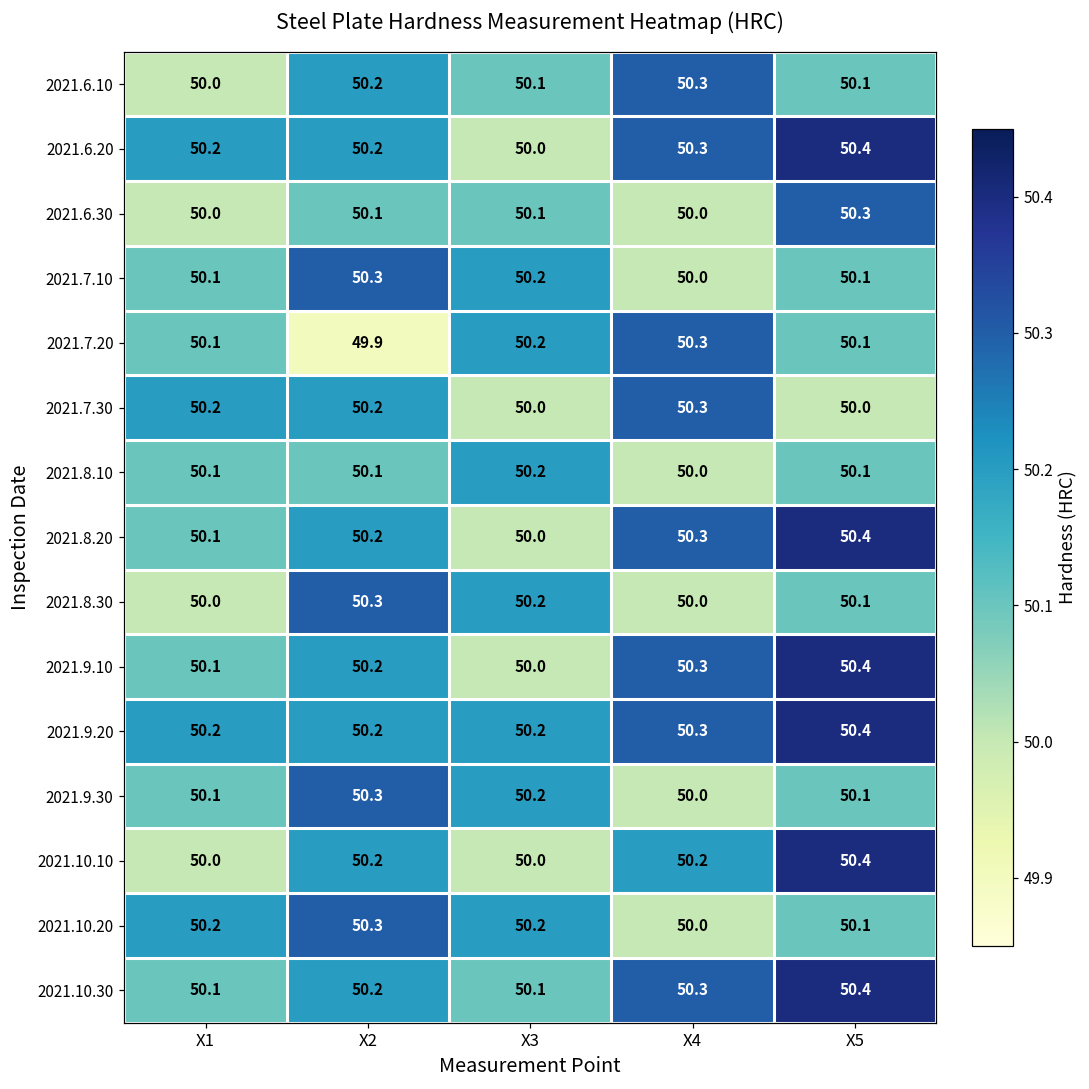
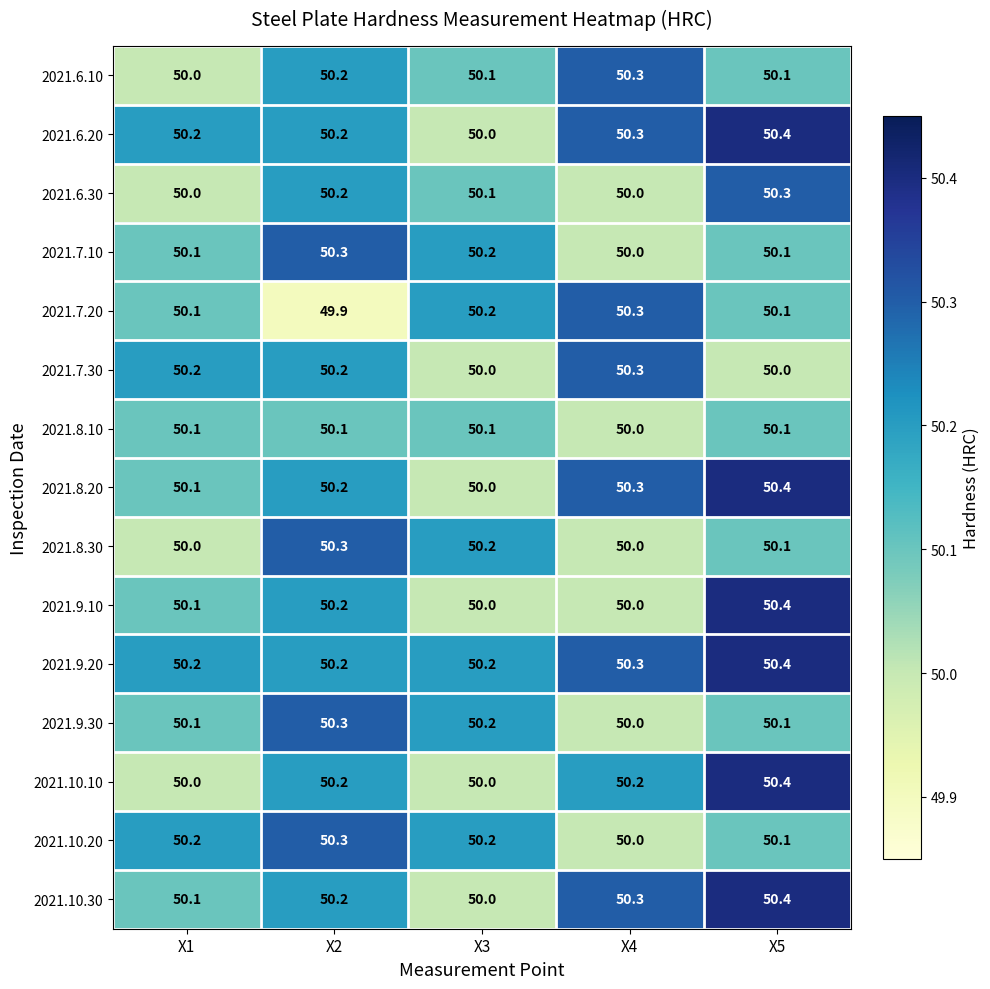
2021.6.30, X2: 50.1 -> 50.2
2021.8.10, X3: 50.2 -> 50.1
2021.9.10, X4: 50.3 -> 50.0
2021.10.30, X3: 50.1 -> 50.0
